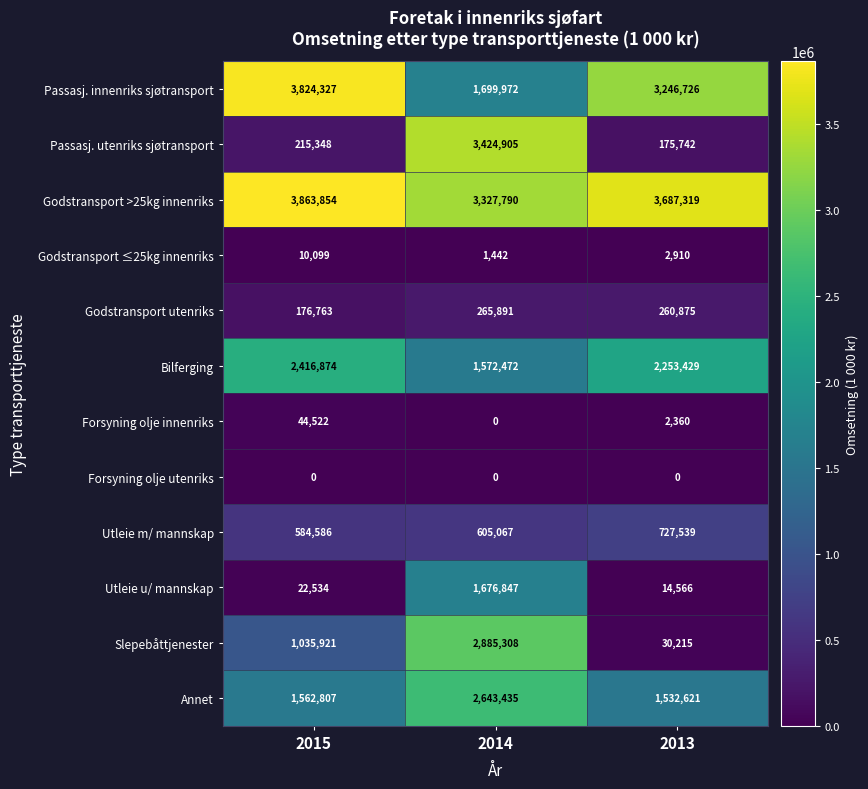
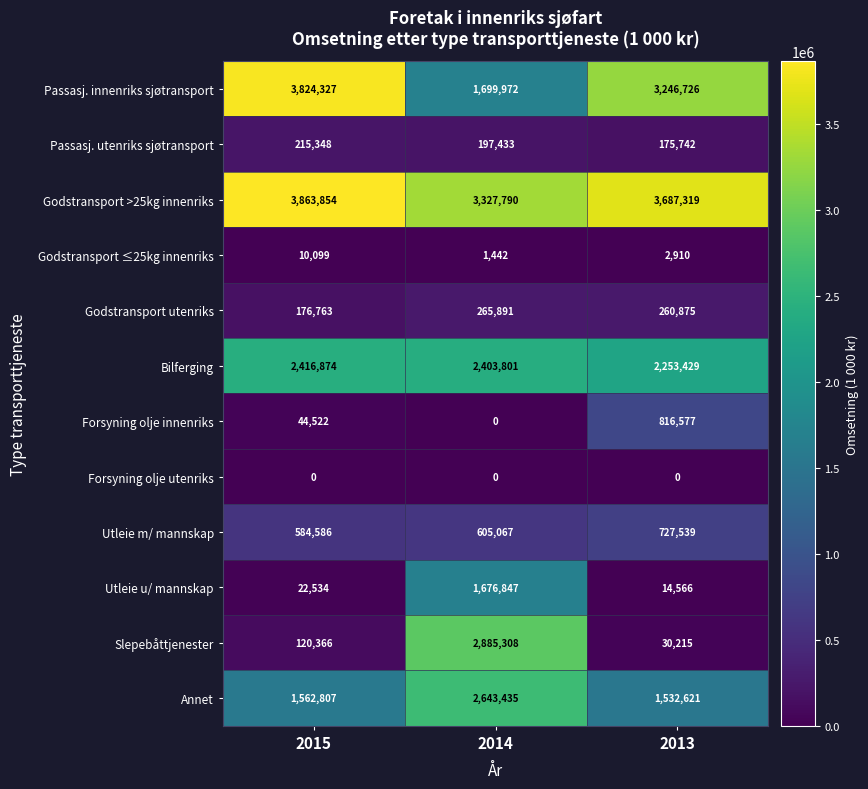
Passasj. utenriks sjøtransport, 2014: 3,424,905 -> 197,433
Bilferging, 2014: 1,572,472 -> 2,403,801
Forsyning olje innenriks, 2013: 2,360 -> 816,577
Slepebåttjenester, 2015: 1,035,921 -> 120,366
